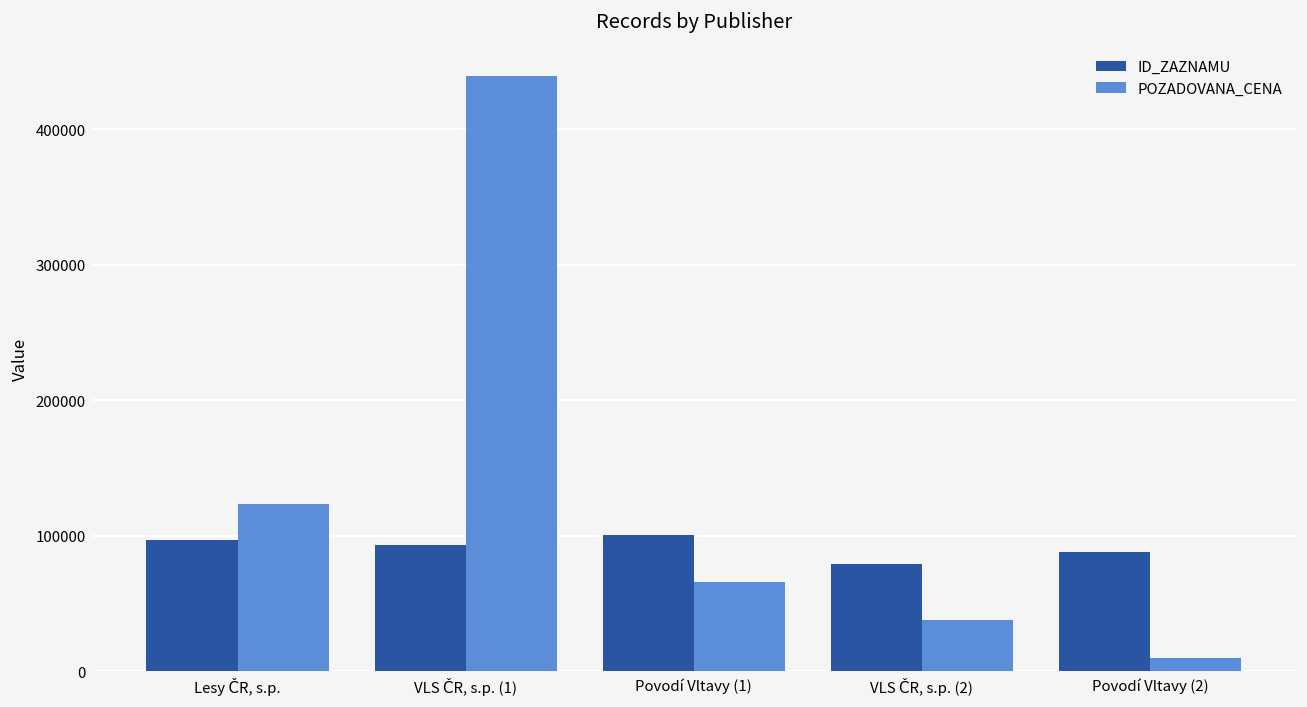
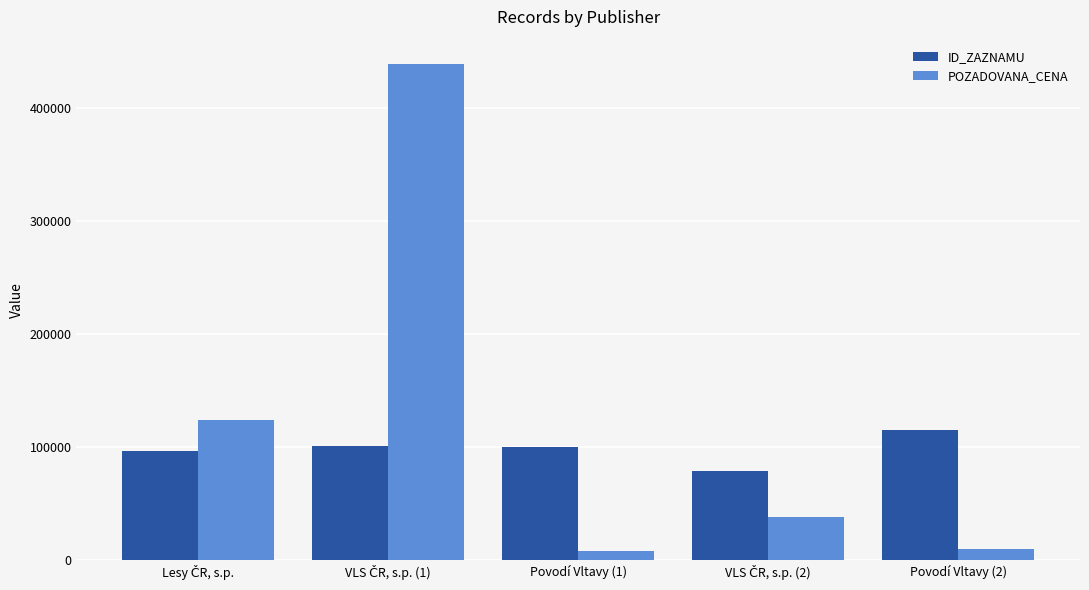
ID_ZAZNAMU, VLS ČR, s.p. (1): 93000 -> 101000
POZADOVANA_CENA, Povodí Vltavy (1): 66000 -> 8000
ID_ZAZNAMU, Povodí Vltavy (2): 88000 -> 115000
